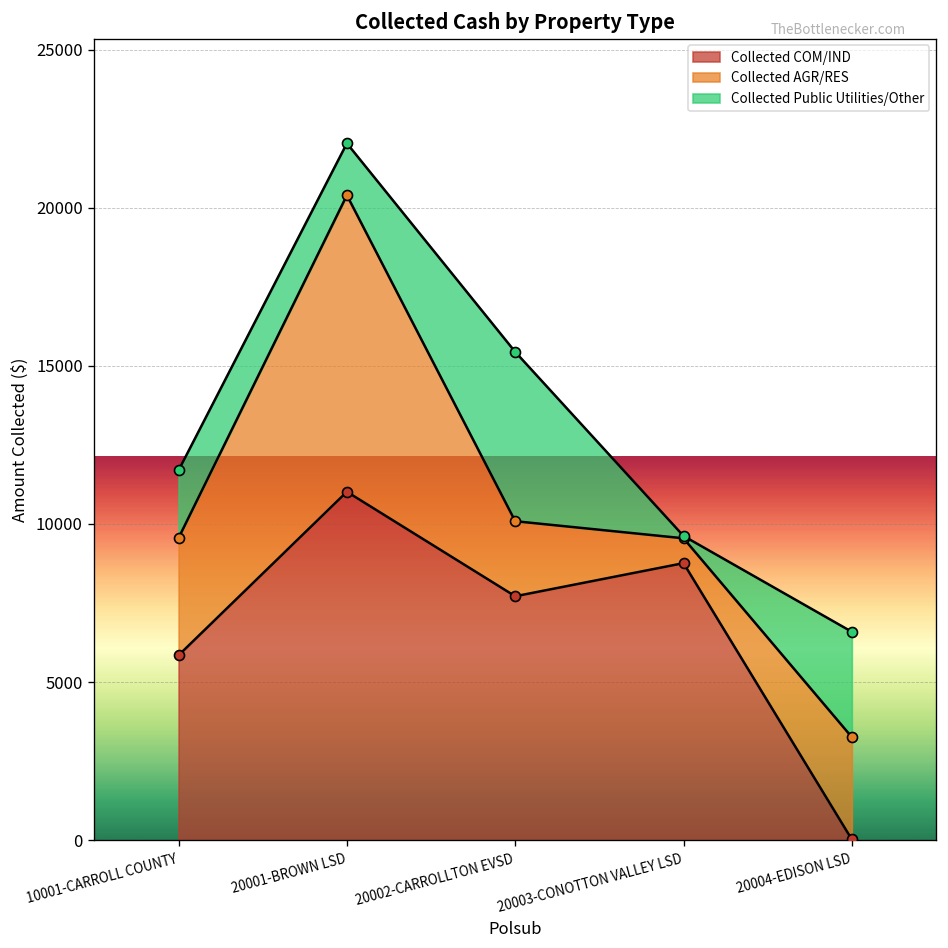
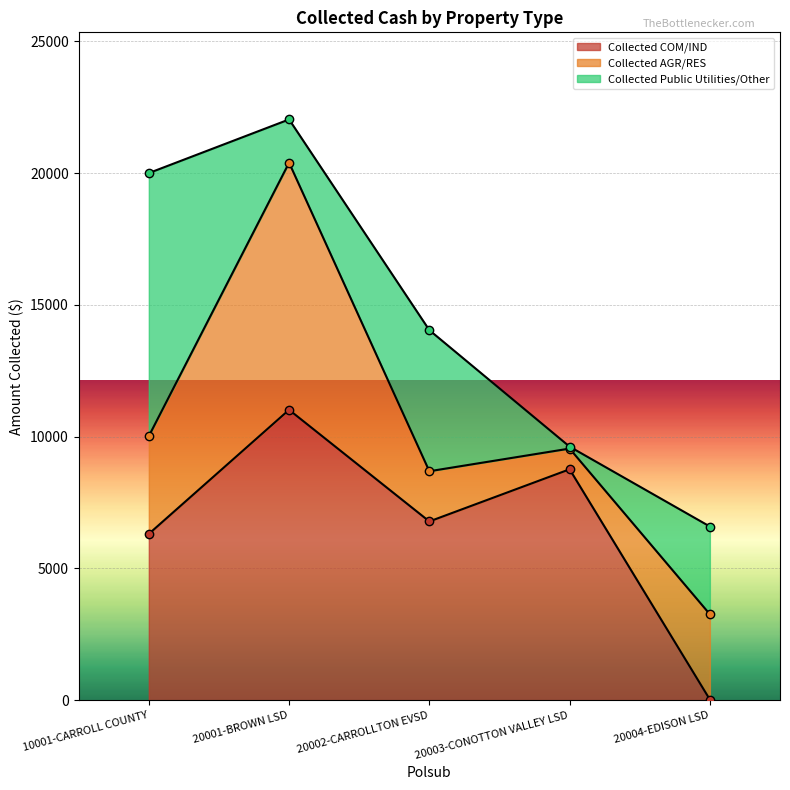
Collected COM/IND, 10001-CARROLL COUNTY: 5800 -> 6300
Collected Public Utilities/Other, 10001-CARROLL COUNTY: 2100 -> 10000
Collected COM/IND, 20002-CARROLLTON EVSD: 7700 -> 6800
Collected AGR/RES, 20002-CARROLLTON EVSD: 2400 -> 1900
